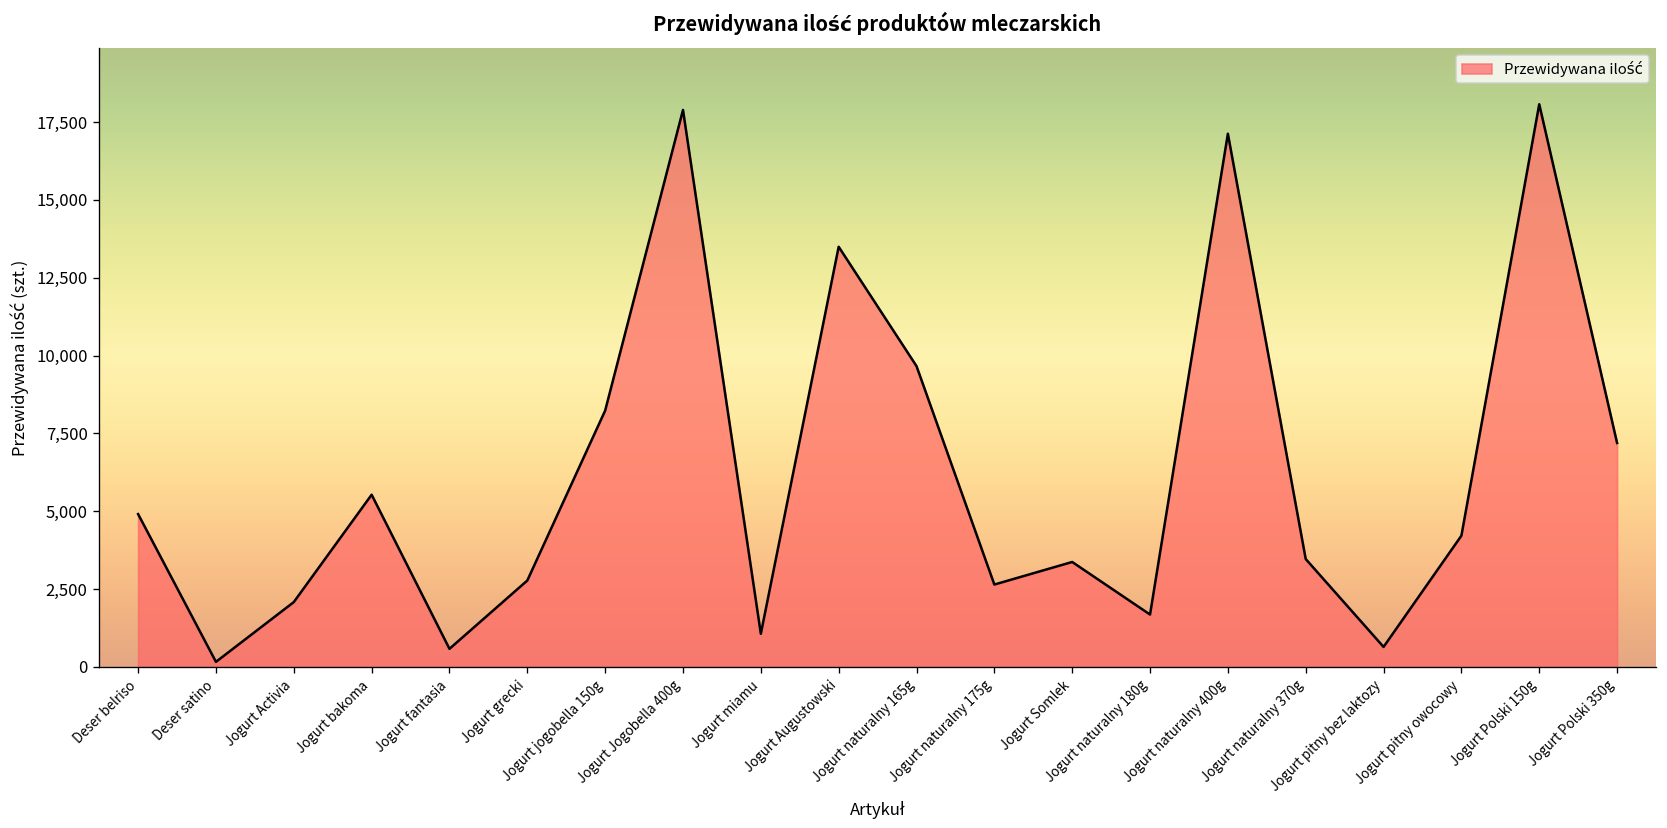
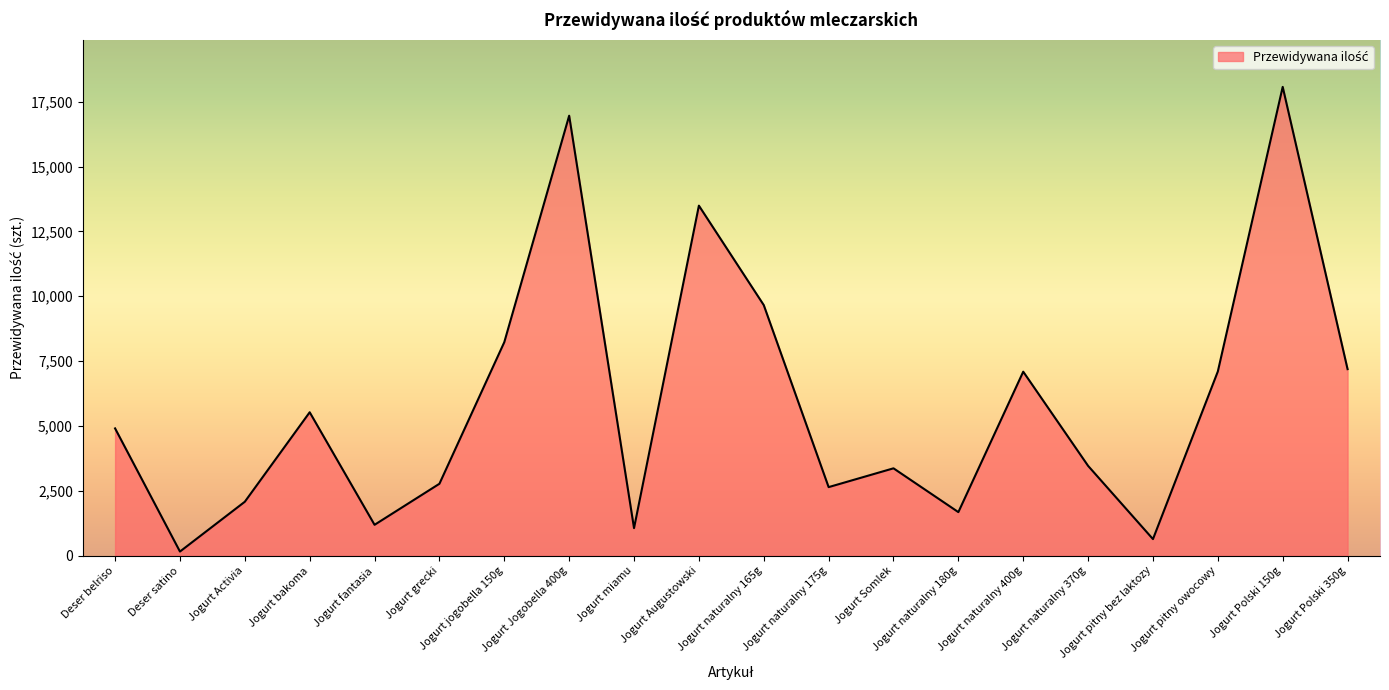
Jogurt fantasia: 600 -> 1,200
Jogurt Jogobella 400g: 17,900 -> 17,000
Jogurt naturalny 400g: 17,100 -> 7,100
Jogurt pitny owocowy: 4,200 -> 7,100
